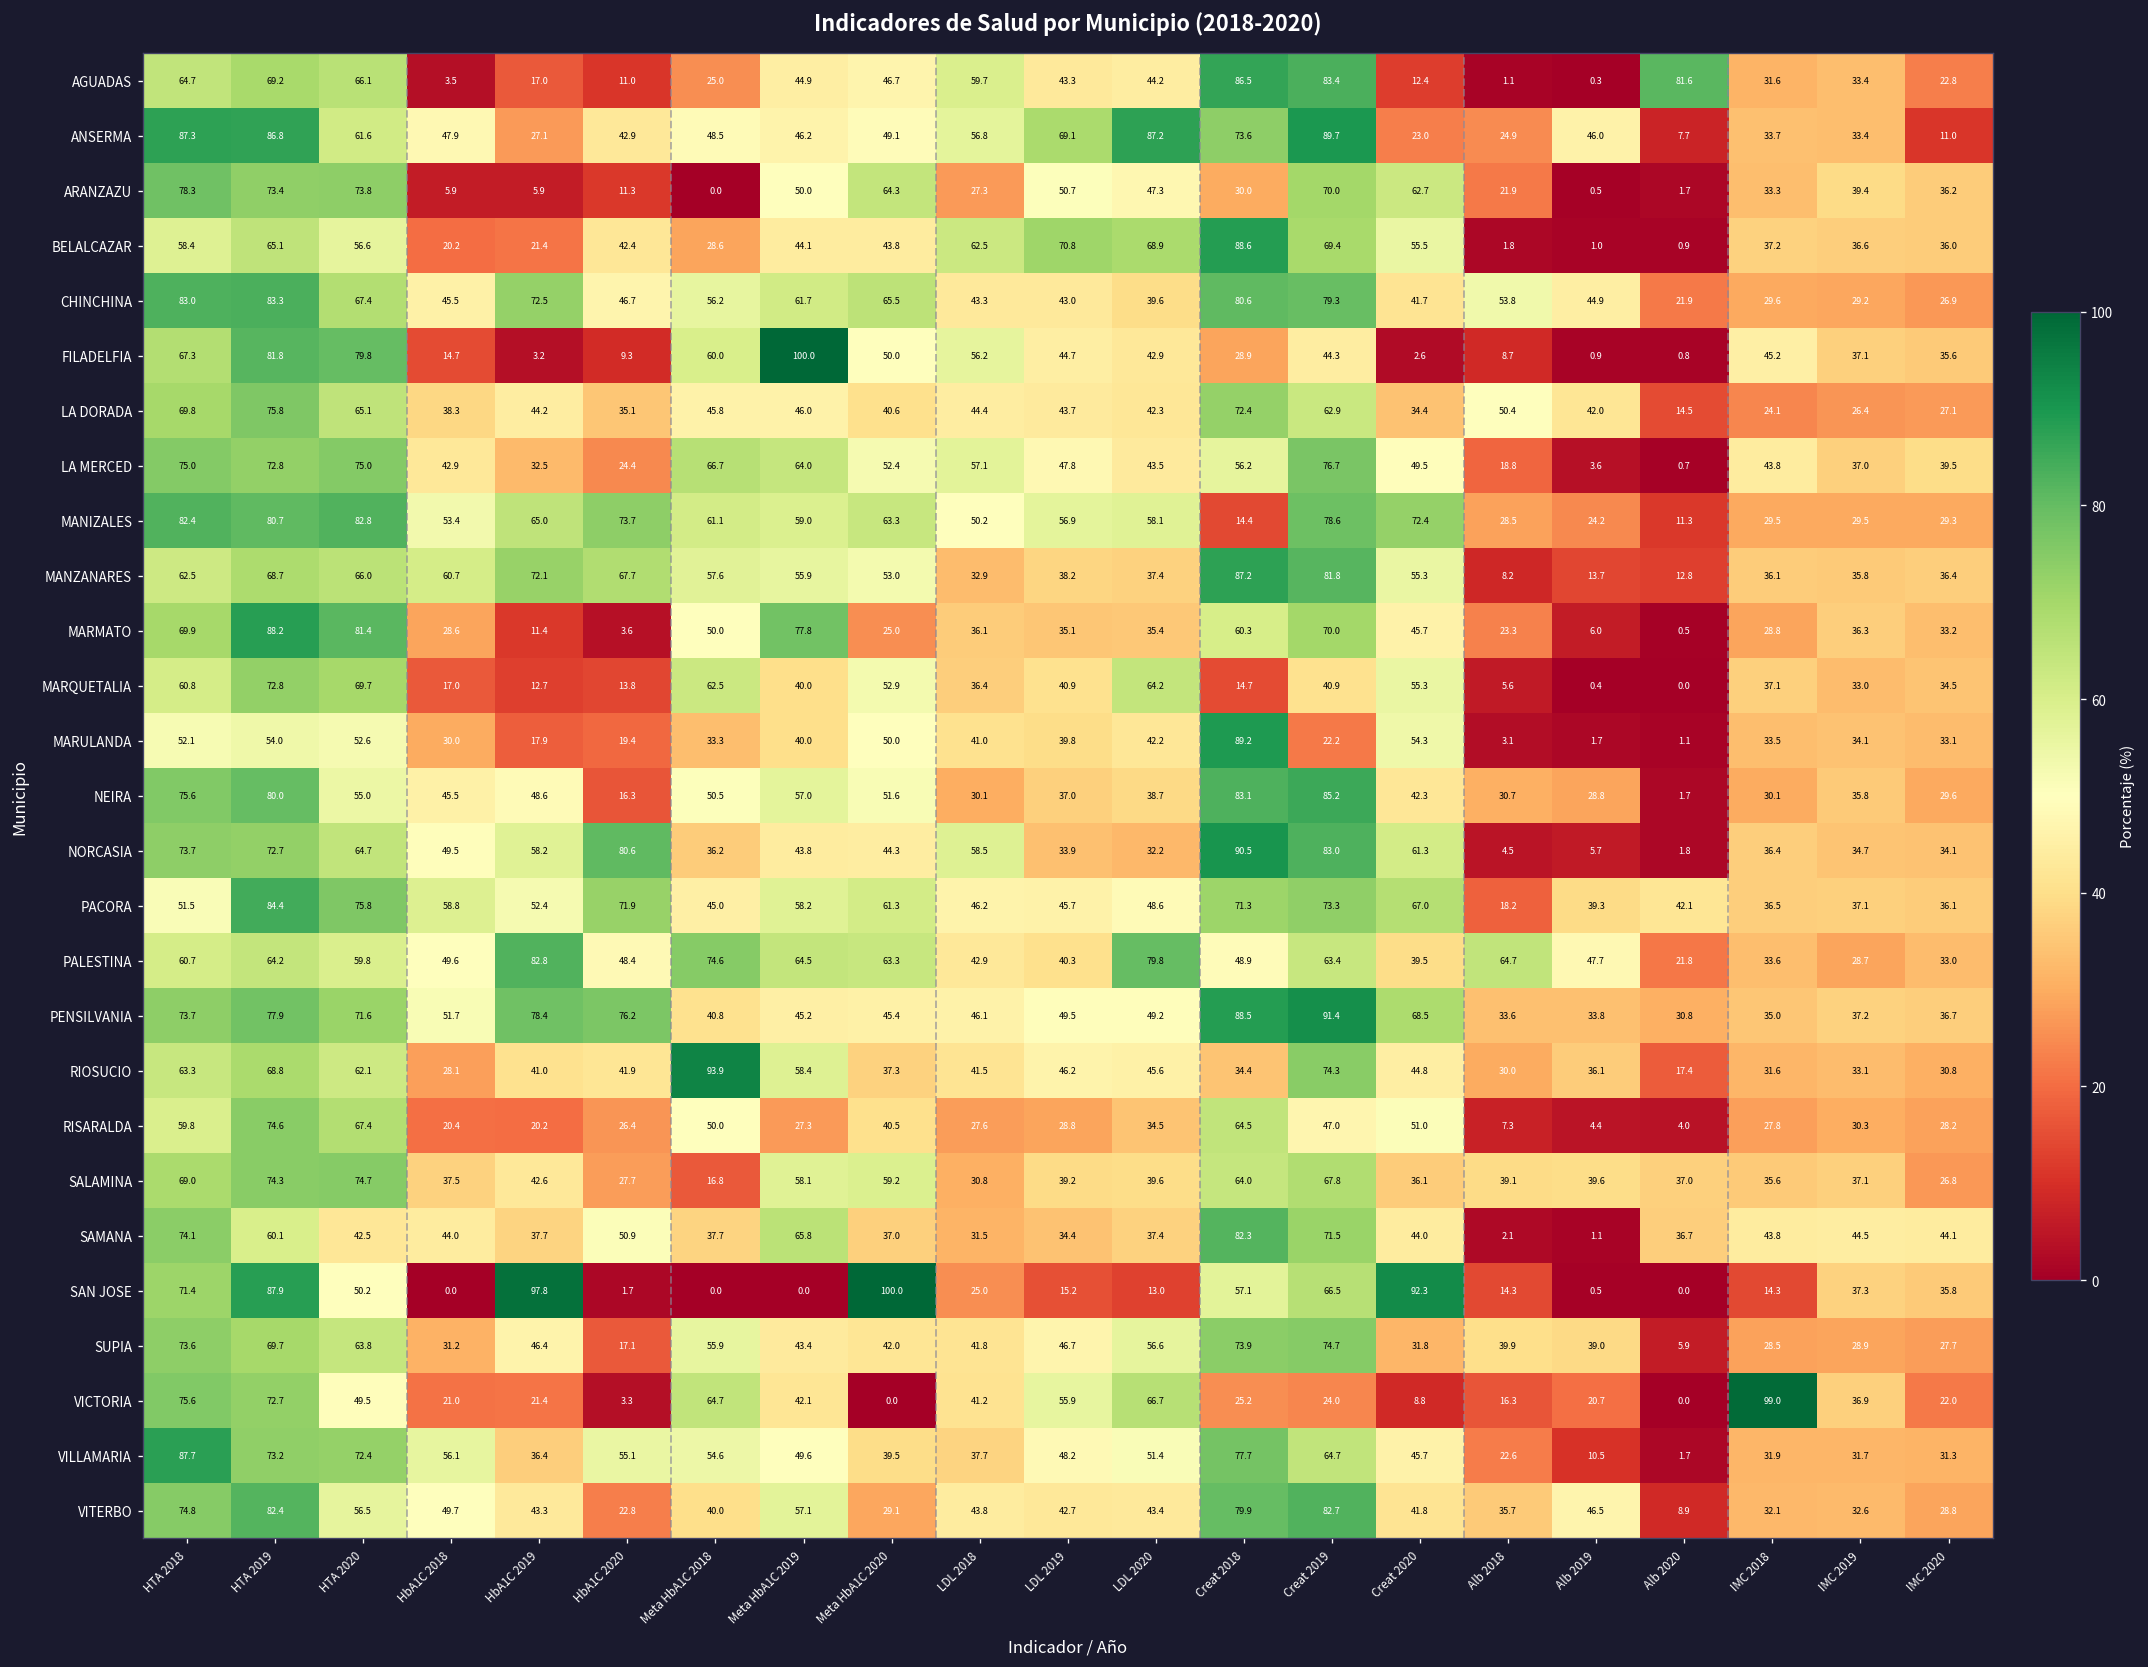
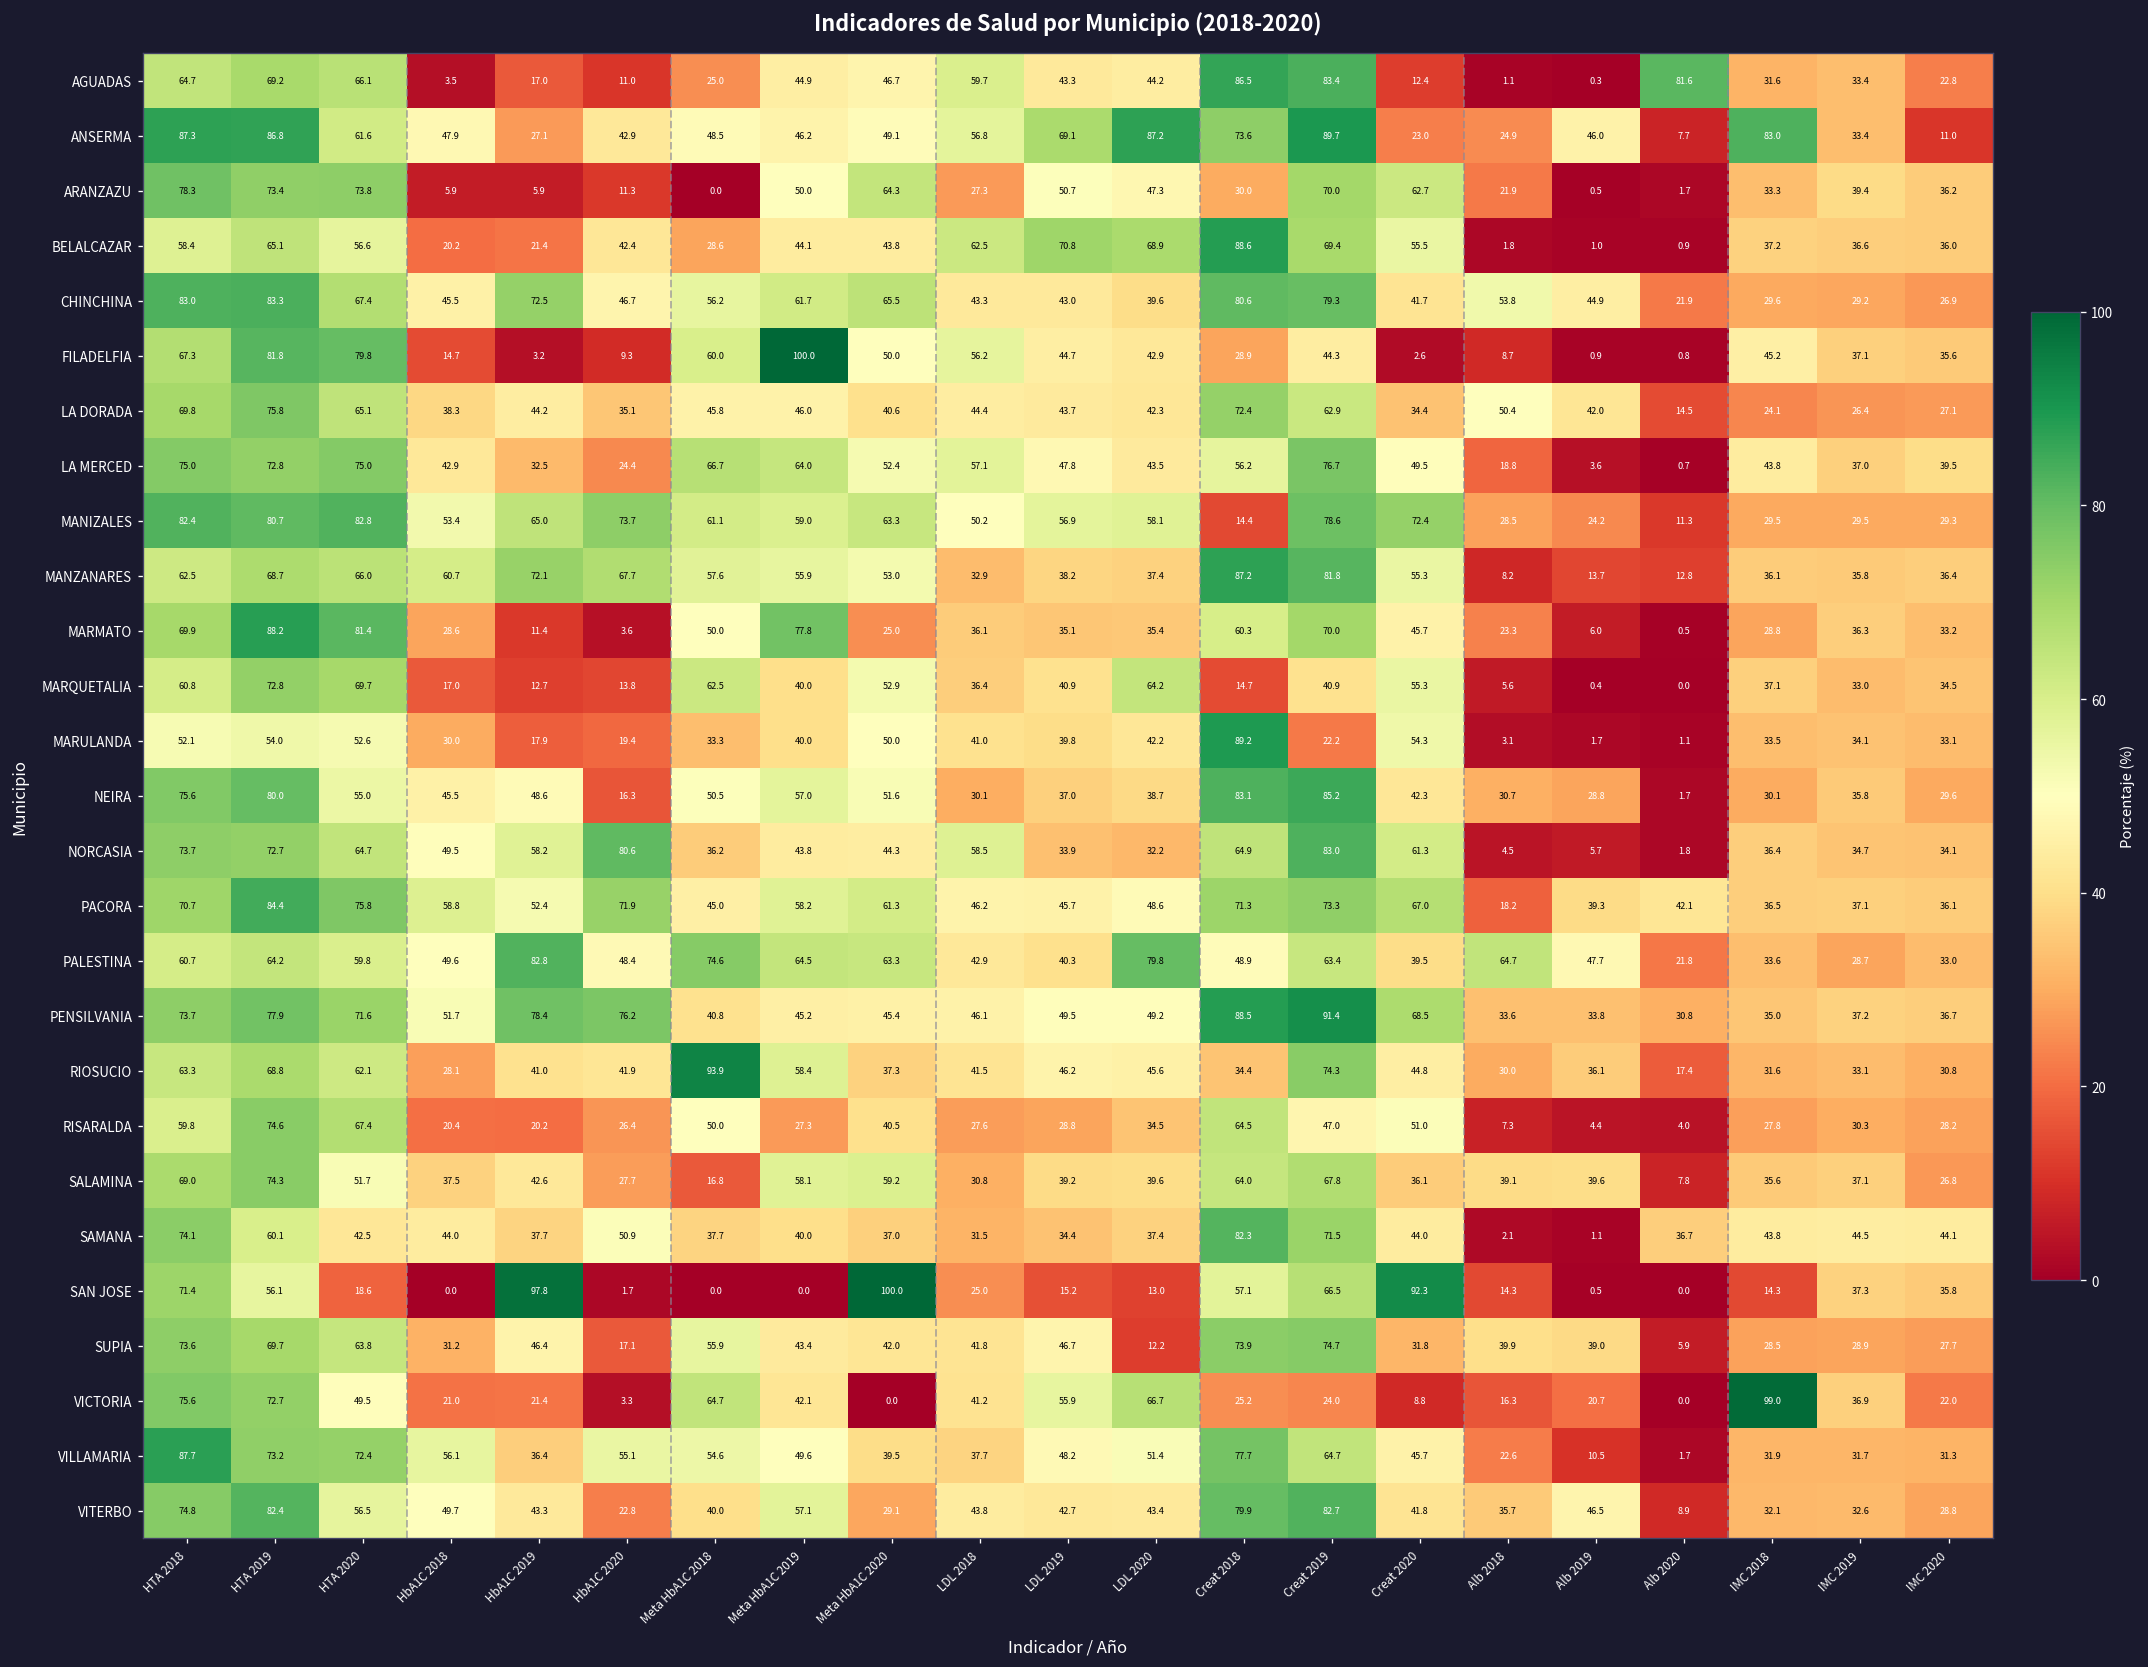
ANSERMA, IMC 2018: 33.7 -> 83.0
NORCASIA, Creat 2018: 90.5 -> 64.9
PACORA, HTA 2018: 51.5 -> 70.7
SALAMINA, HTA 2020: 74.7 -> 51.7
SALAMINA, Alb 2020: 37.0 -> 7.8
SAMANA, Meta HbA1C 2019: 65.8 -> 40.0
SAN JOSE, HTA 2019: 87.9 -> 56.1
SAN JOSE, HTA 2020: 50.2 -> 18.6
SUPIA, LDL 2020: 56.6 -> 12.2
